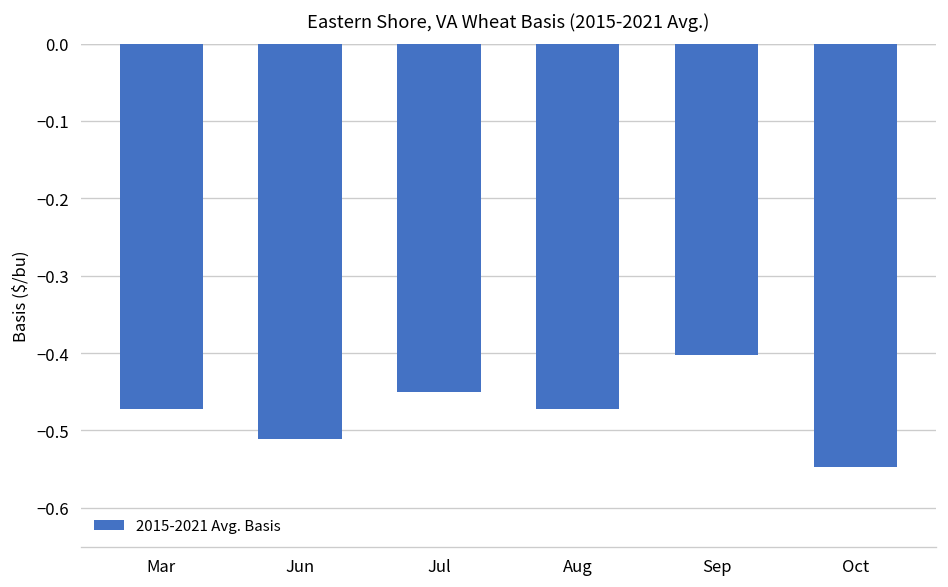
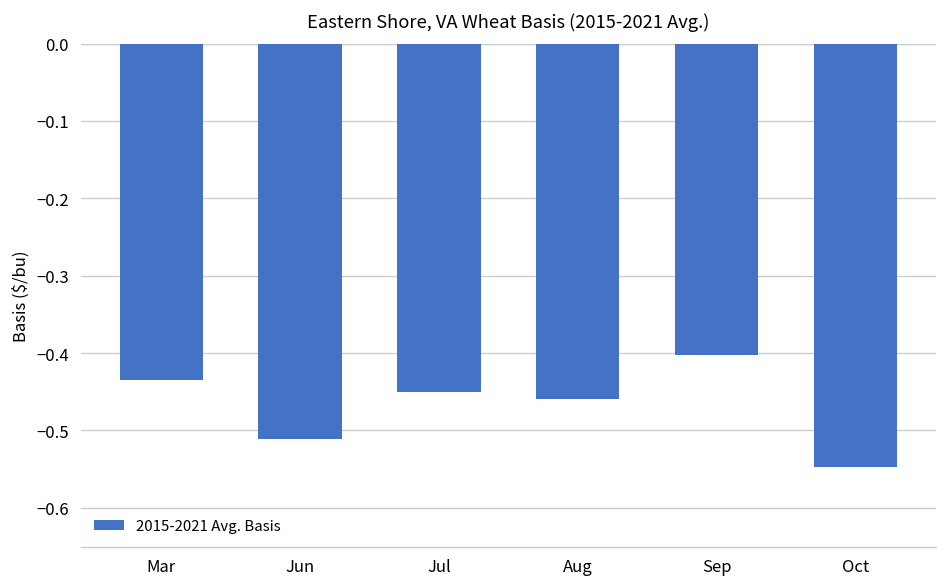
Mar: -0.47 -> -0.43
Aug: -0.47 -> -0.46
